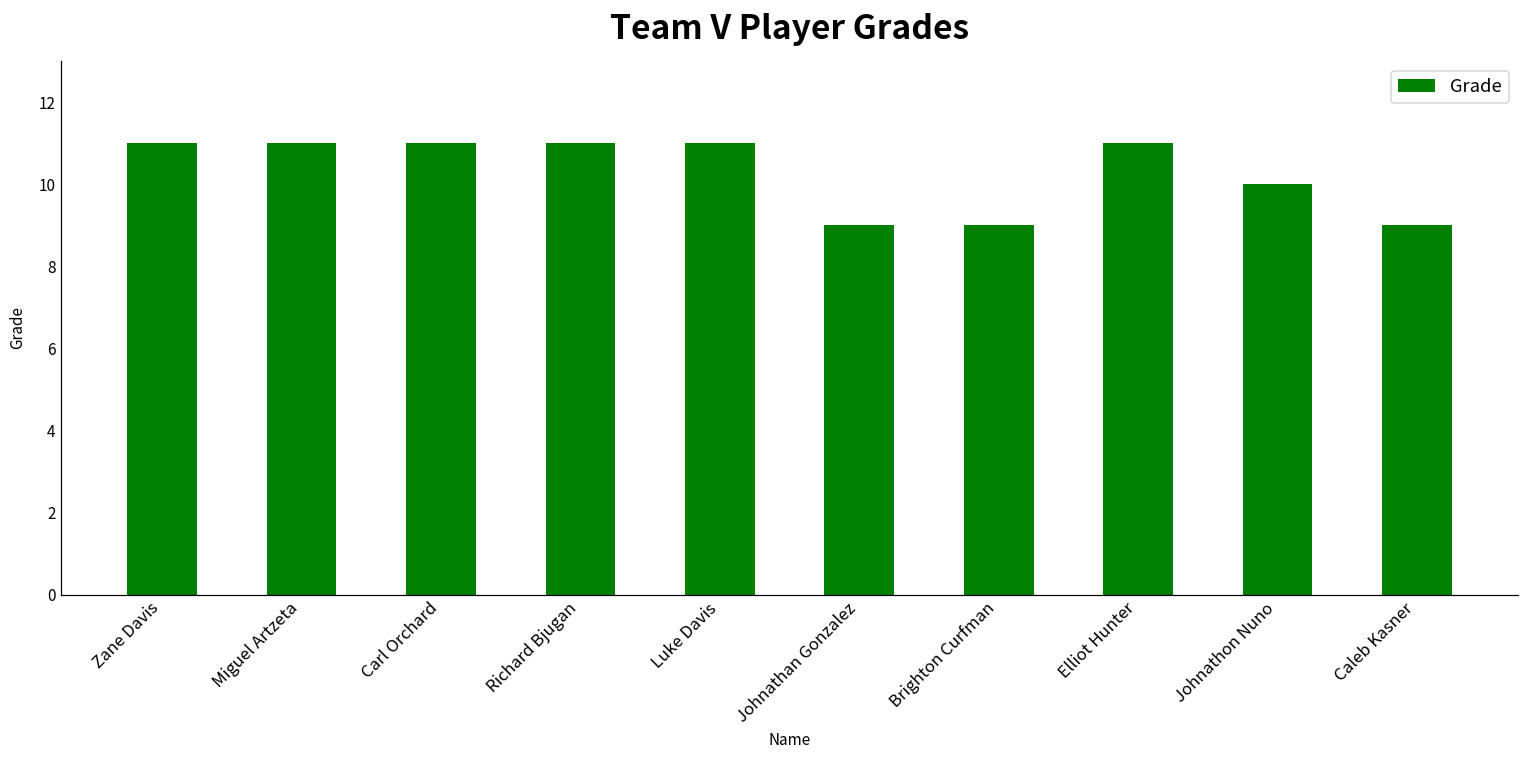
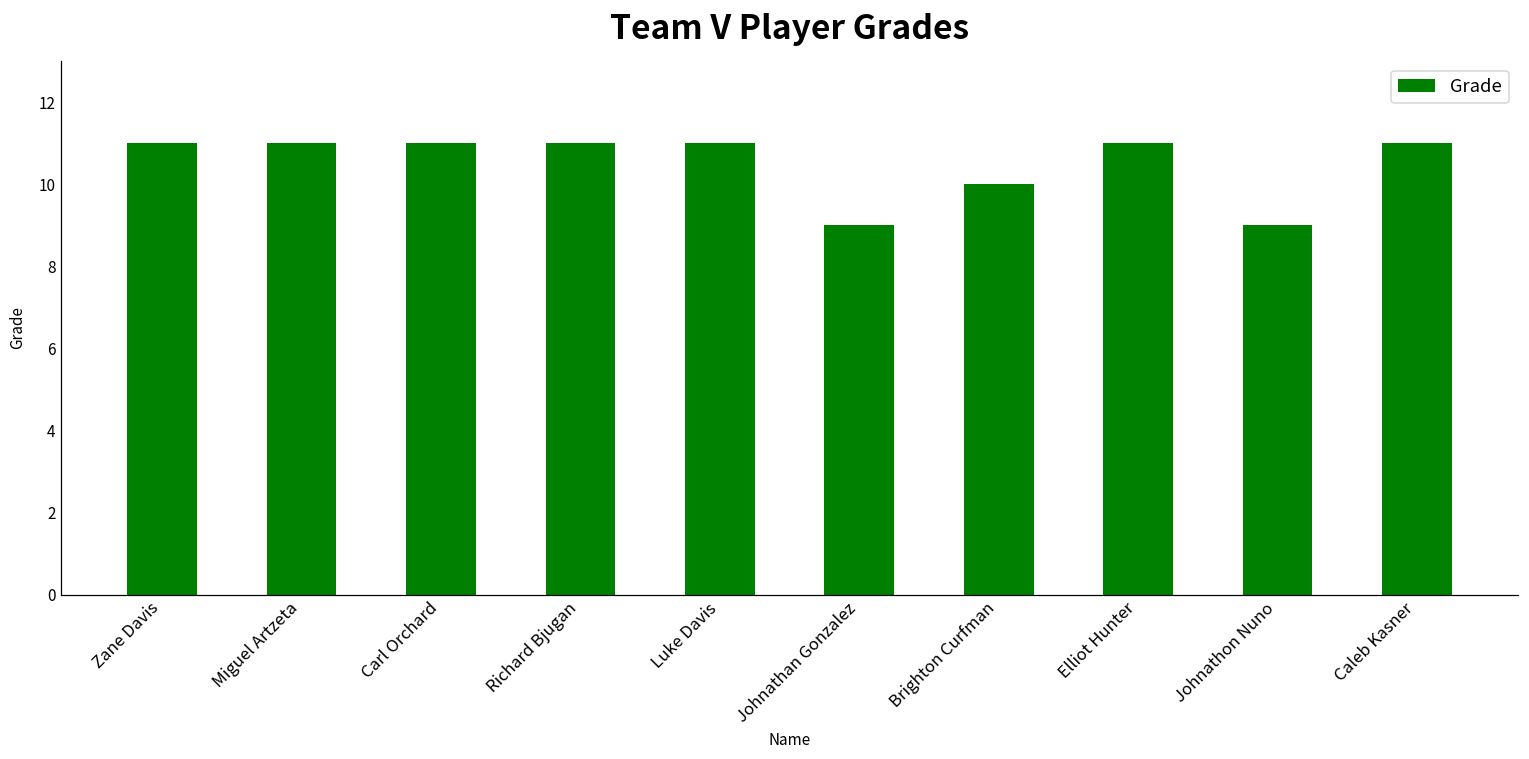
Brighton Curfman: 9 -> 10
Johnathon Nuno: 10 -> 9
Caleb Kasner: 9 -> 11
